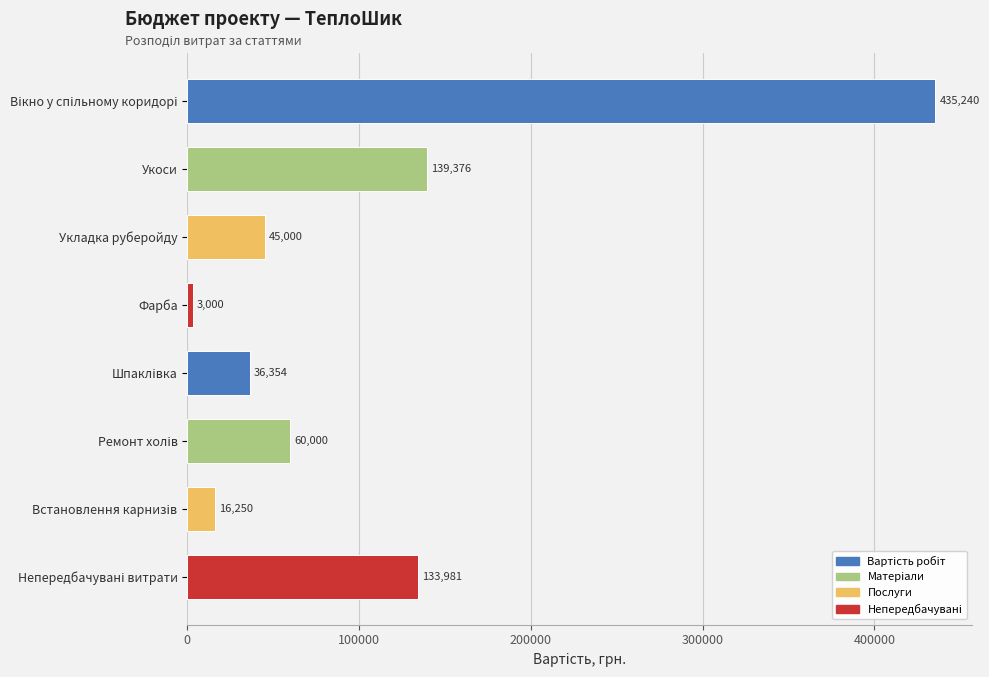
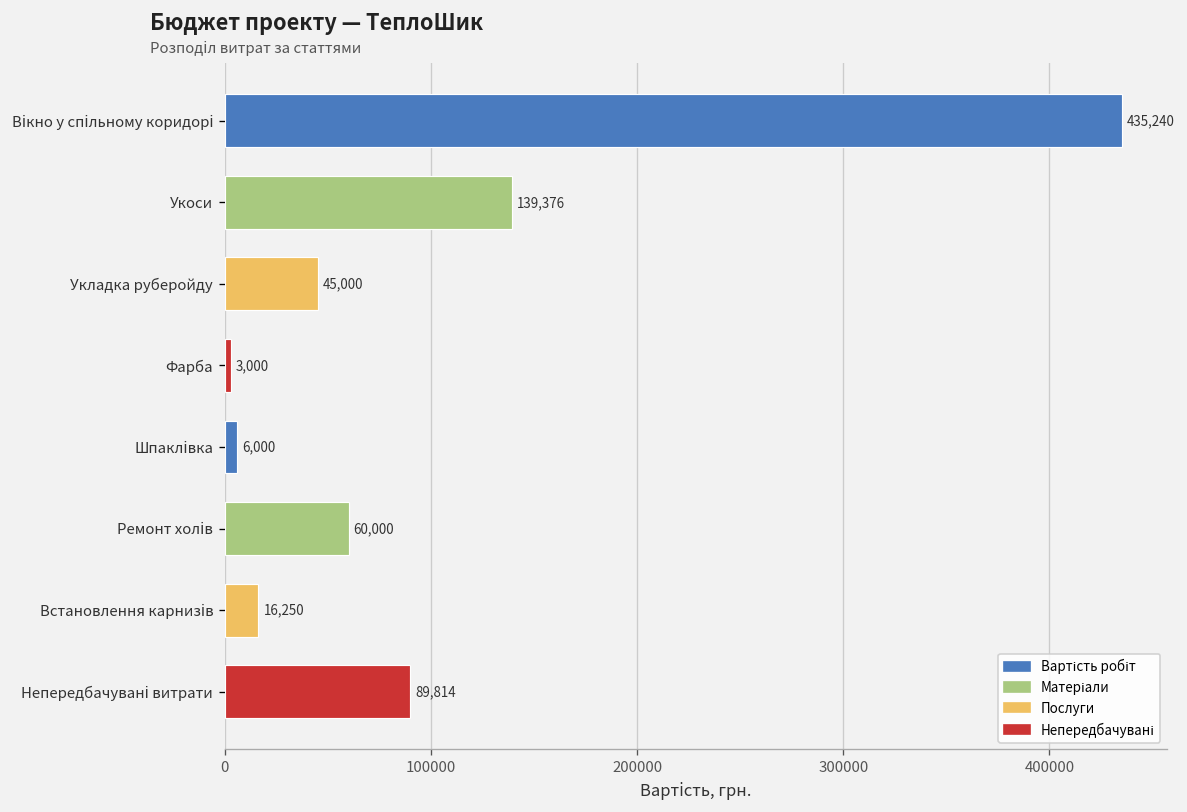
Шпаклівка: 36,354 -> 6,000
Непередбачувані витрати: 133,981 -> 89,814
